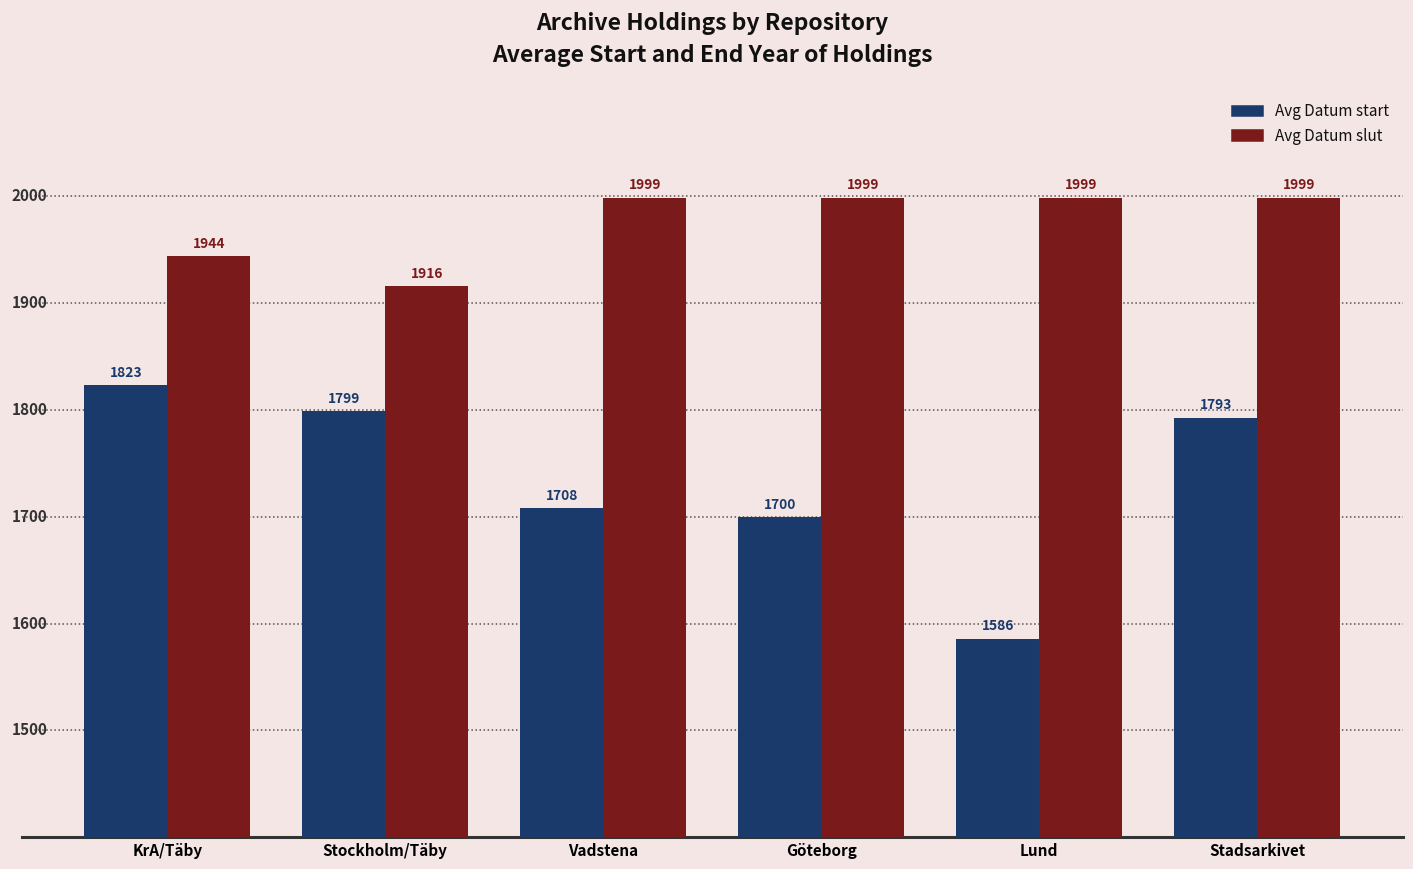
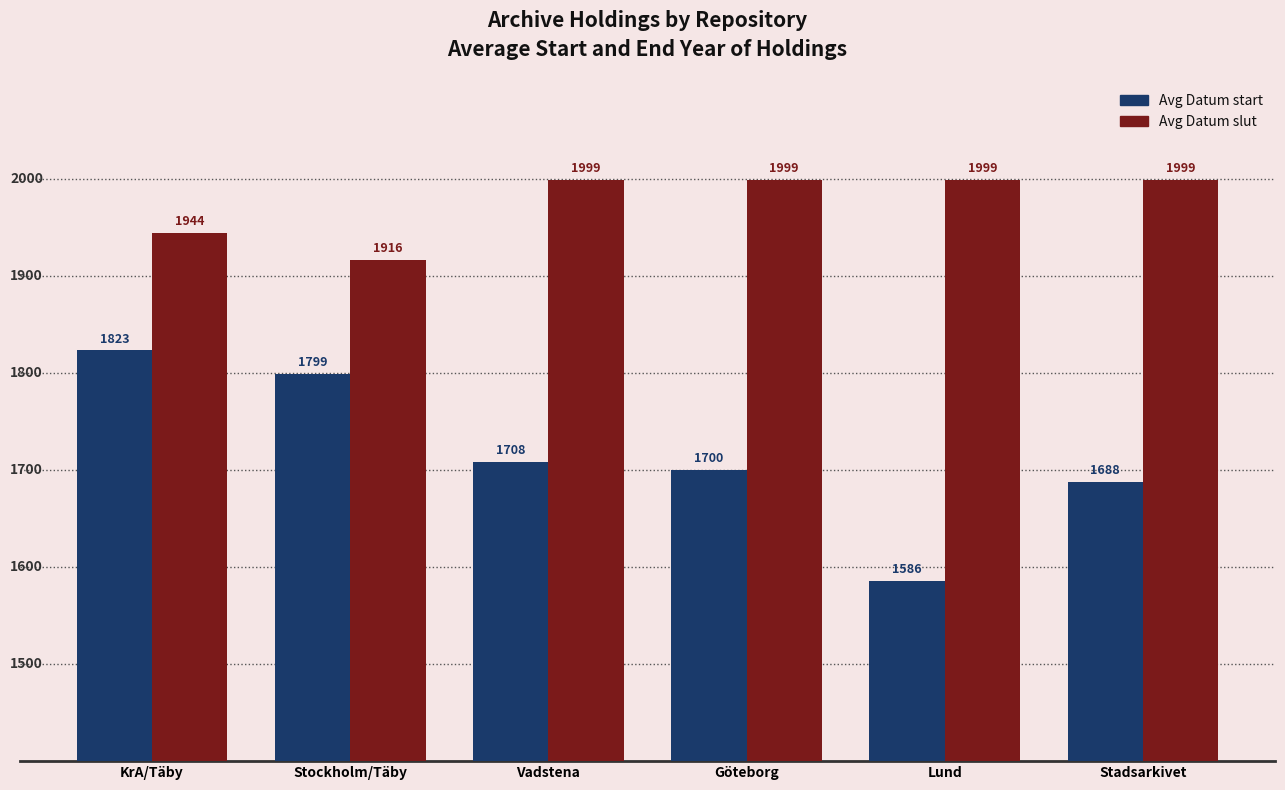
Avg Datum start, Stadsarkivet: 1793 -> 1688
